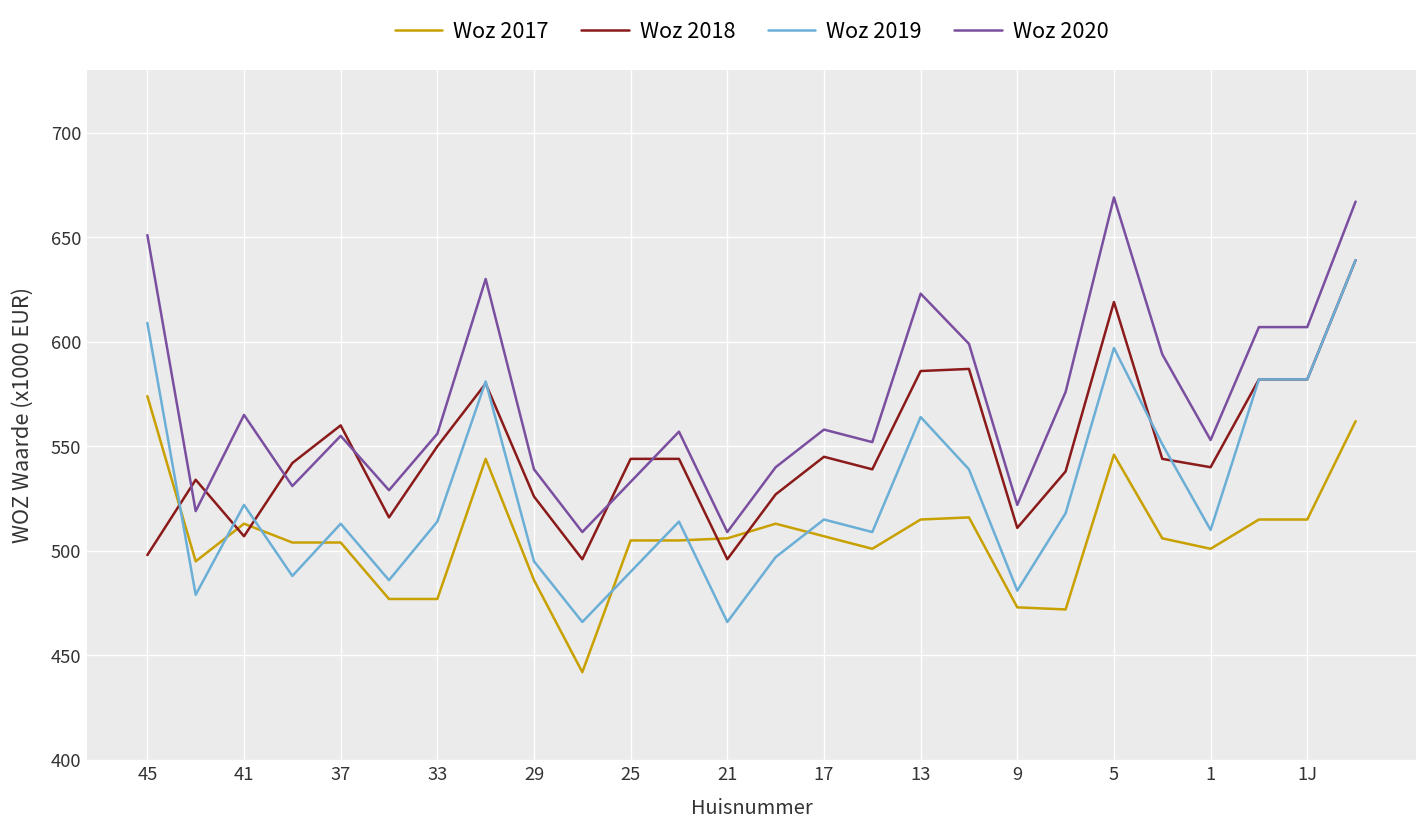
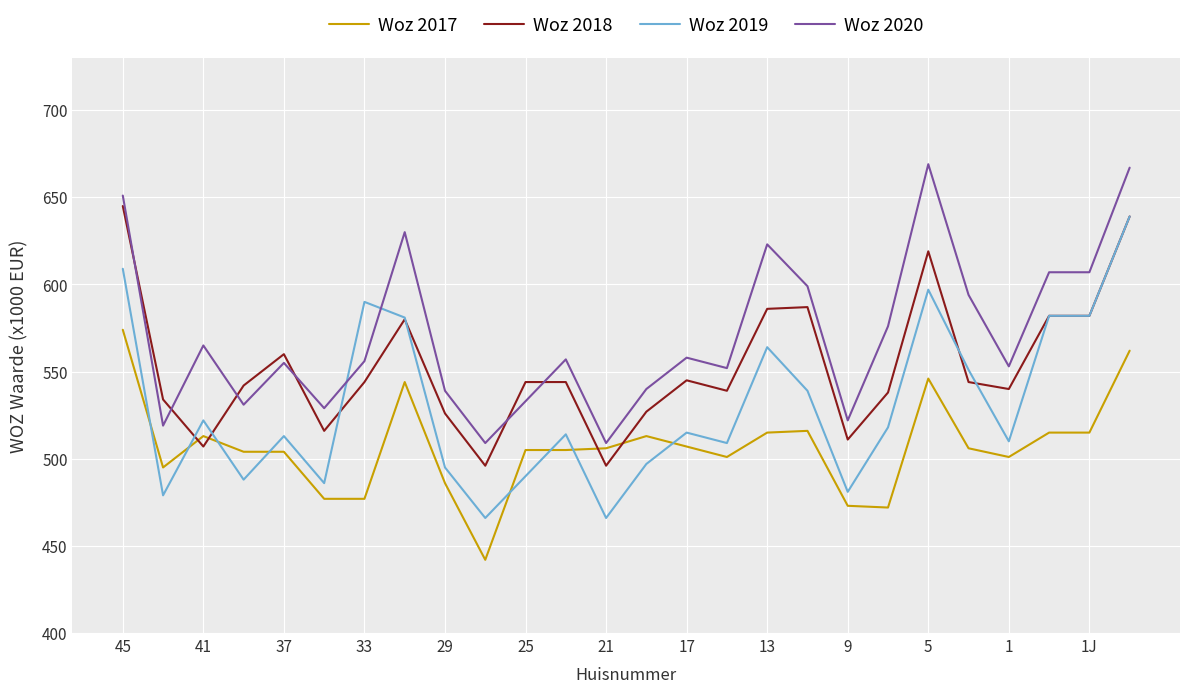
Woz 2018, 45: 498 -> 645
Woz 2018, 33: 550 -> 544
Woz 2019, 33: 514 -> 590
